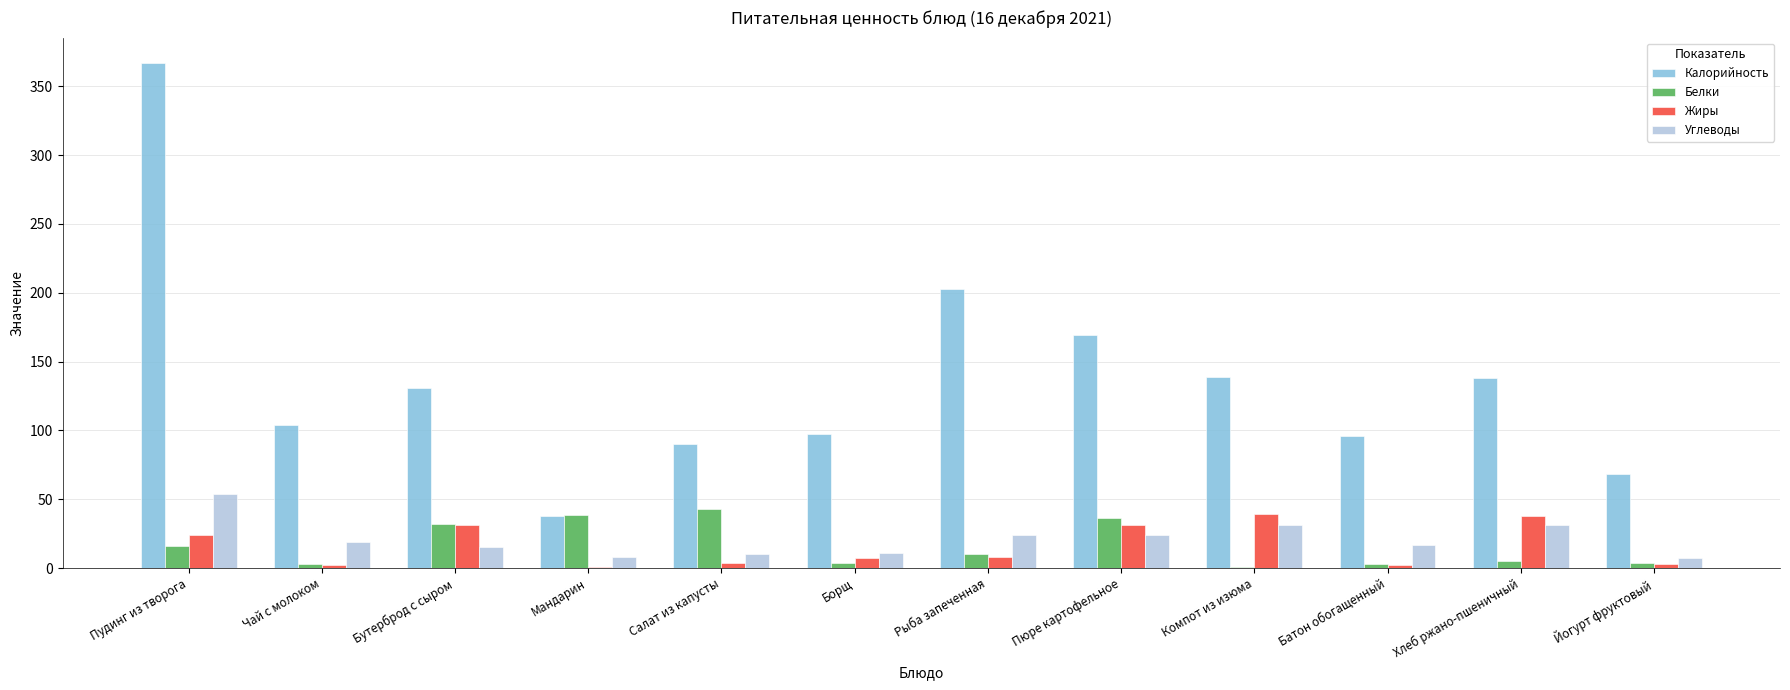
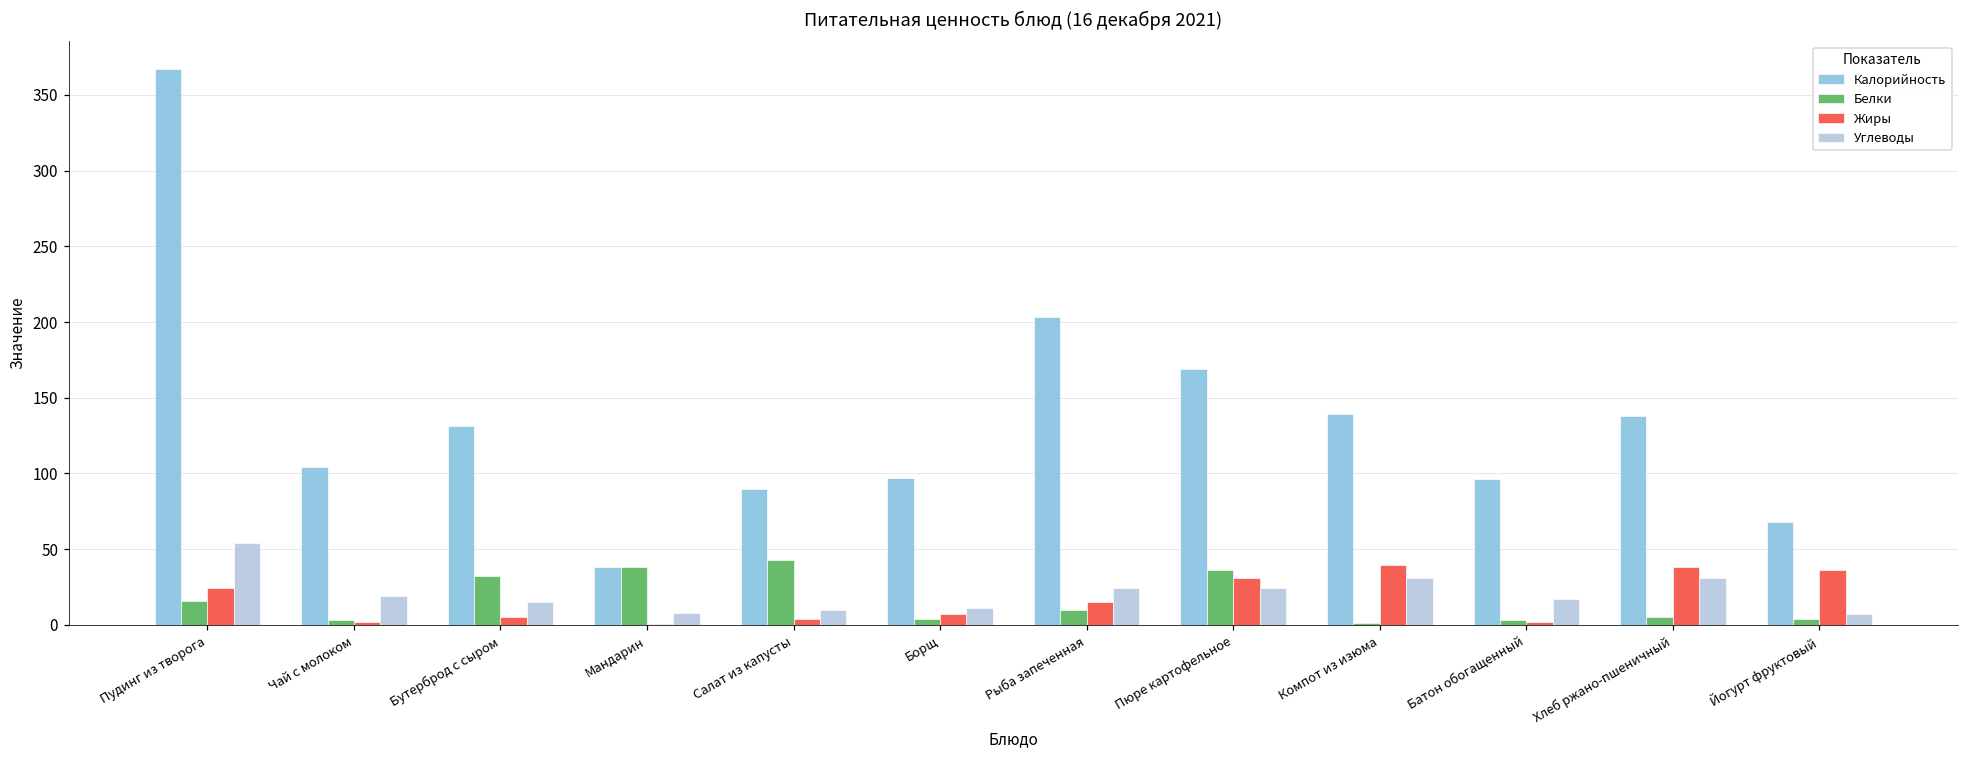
Жиры, Бутерброд с сыром: 31 -> 5
Жиры, Рыба запеченная: 8 -> 15
Жиры, Йогурт фруктовый: 3 -> 36
